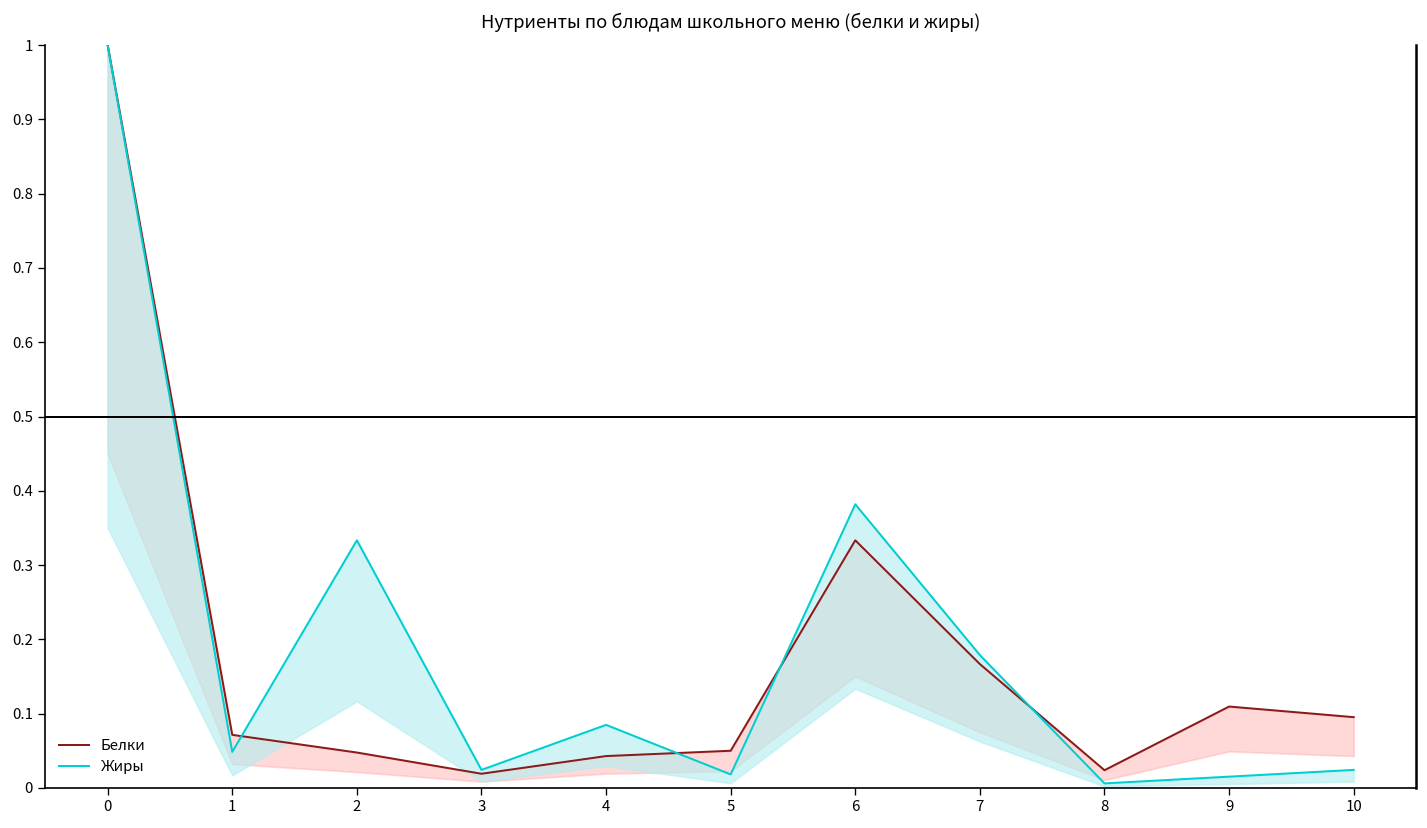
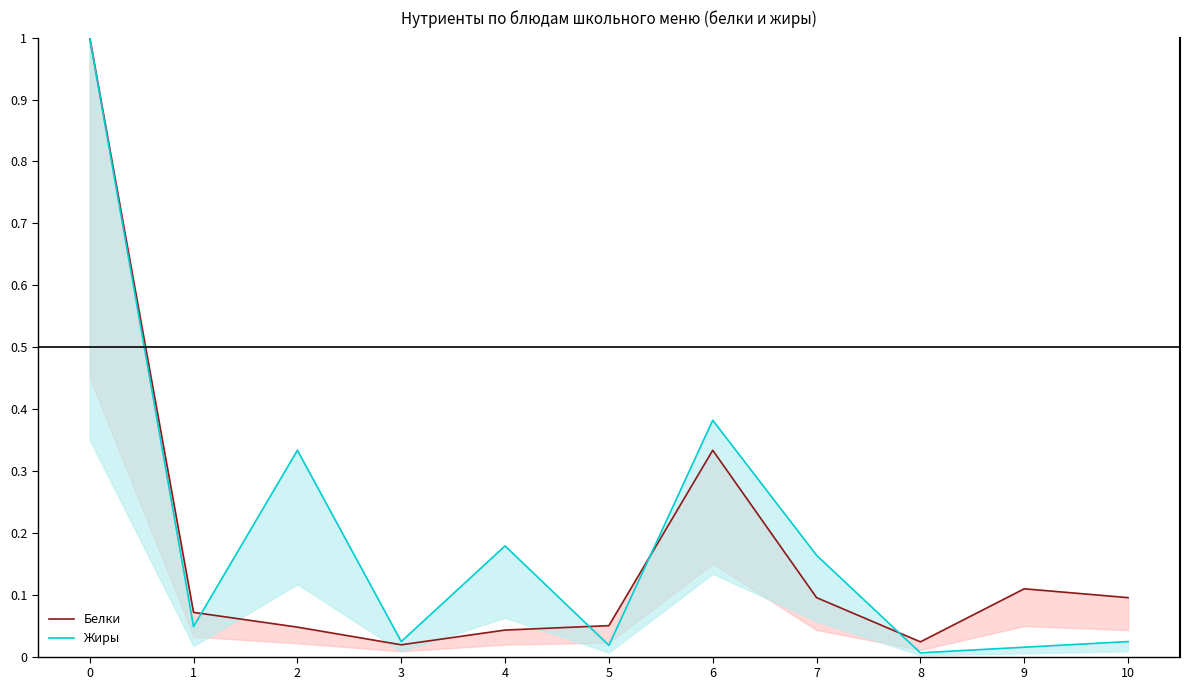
Жиры, 4: 0.08 -> 0.18
Белки, 7: 0.17 -> 0.10
Жиры, 7: 0.18 -> 0.16
